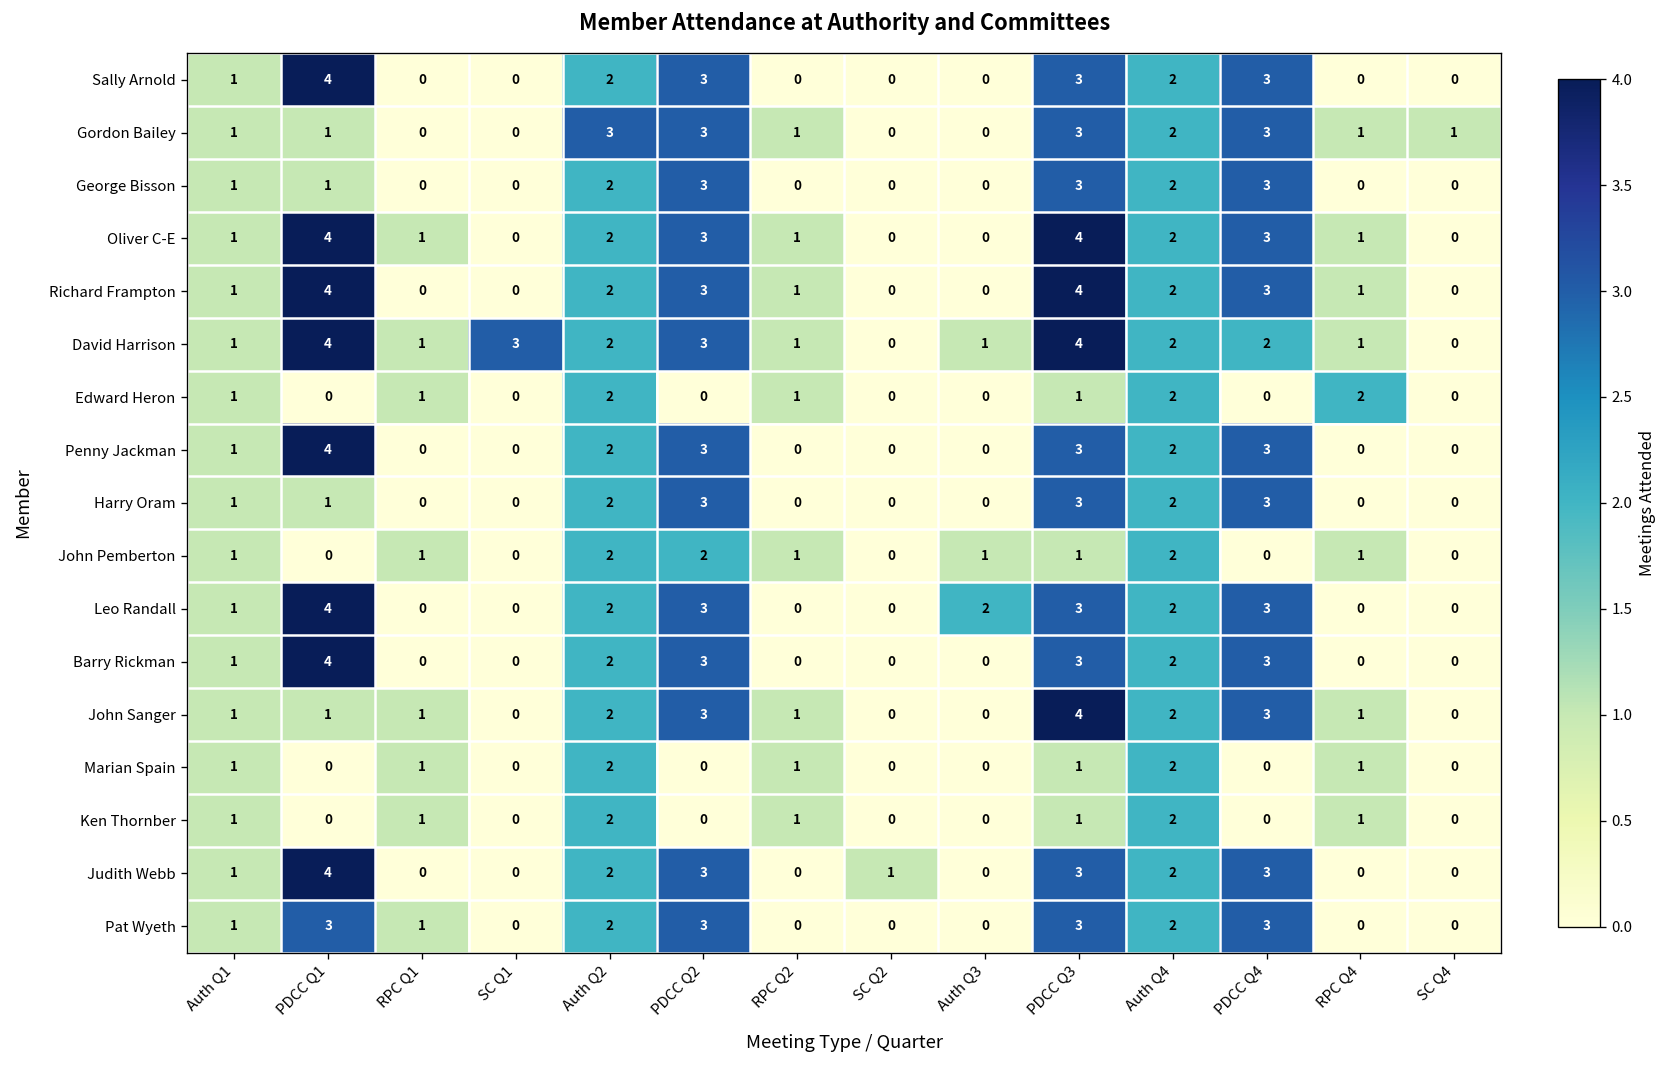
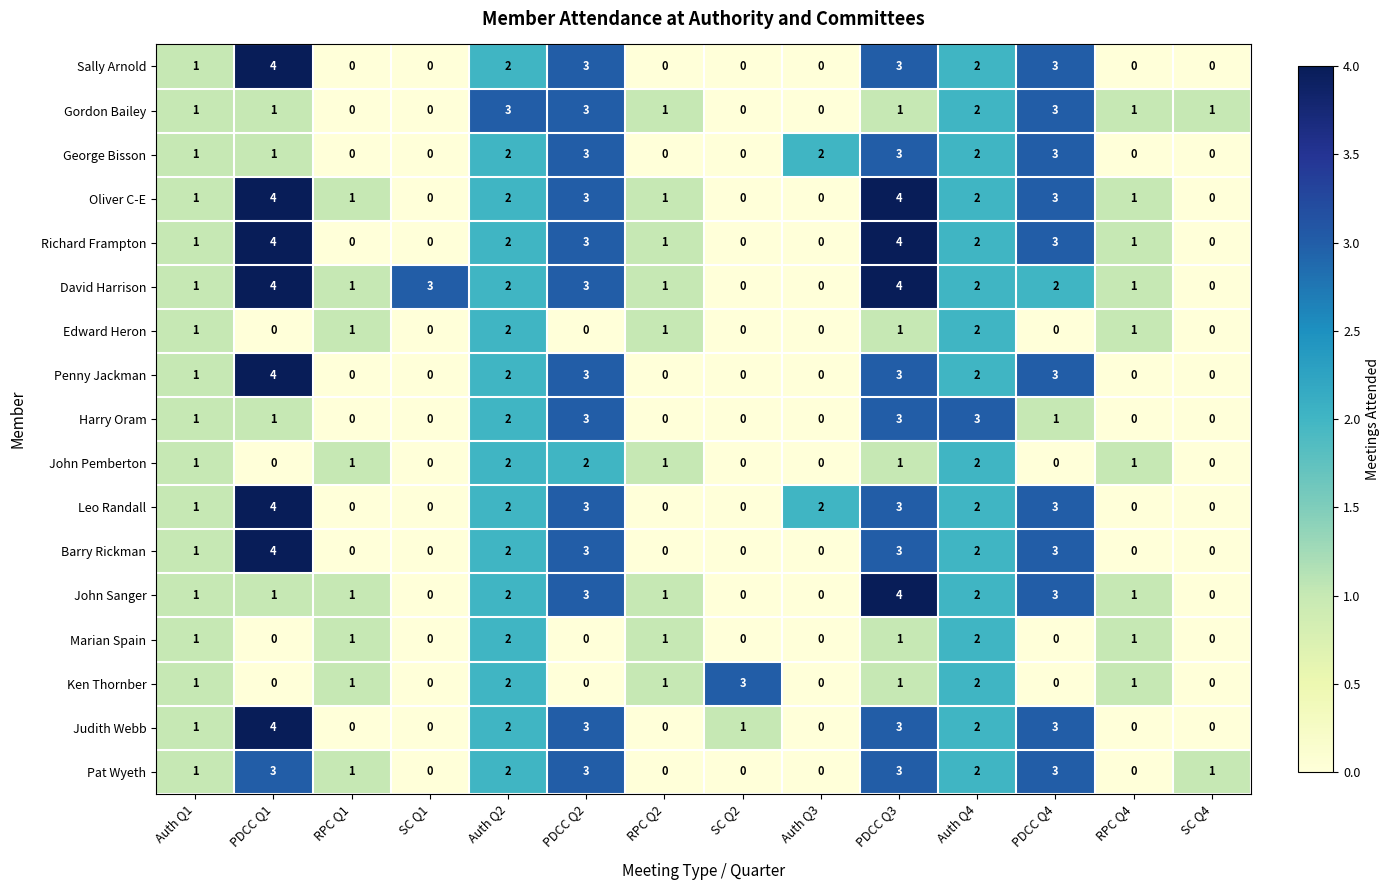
Gordon Bailey, PDCC Q3: 3 -> 1
George Bisson, Auth Q3: 0 -> 2
David Harrison, Auth Q3: 1 -> 0
Edward Heron, RPC Q4: 2 -> 1
Harry Oram, Auth Q4: 2 -> 3
Harry Oram, PDCC Q4: 3 -> 1
John Pemberton, Auth Q3: 1 -> 0
Ken Thornber, SC Q2: 0 -> 3
Pat Wyeth, SC Q4: 0 -> 1
